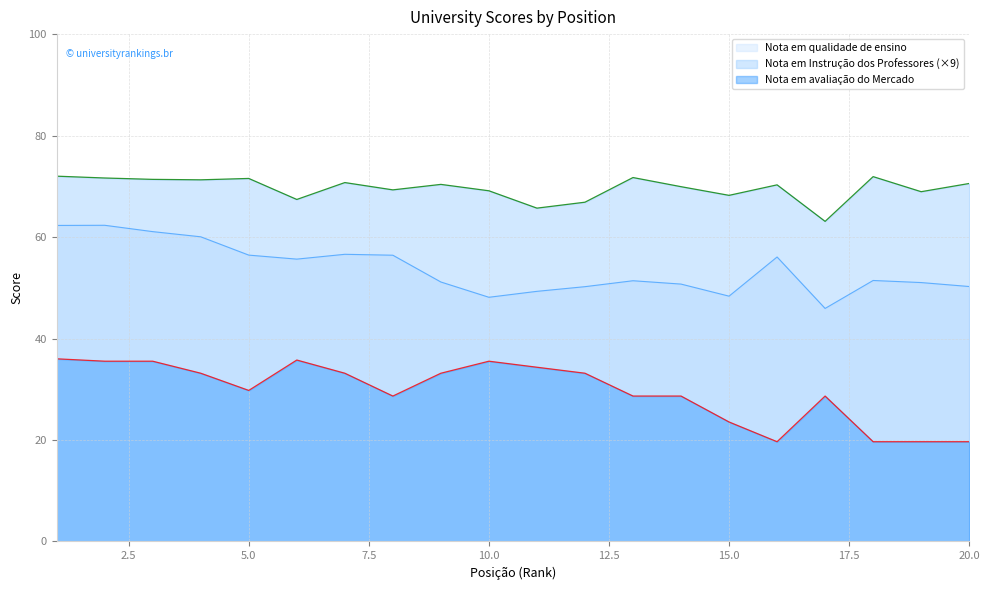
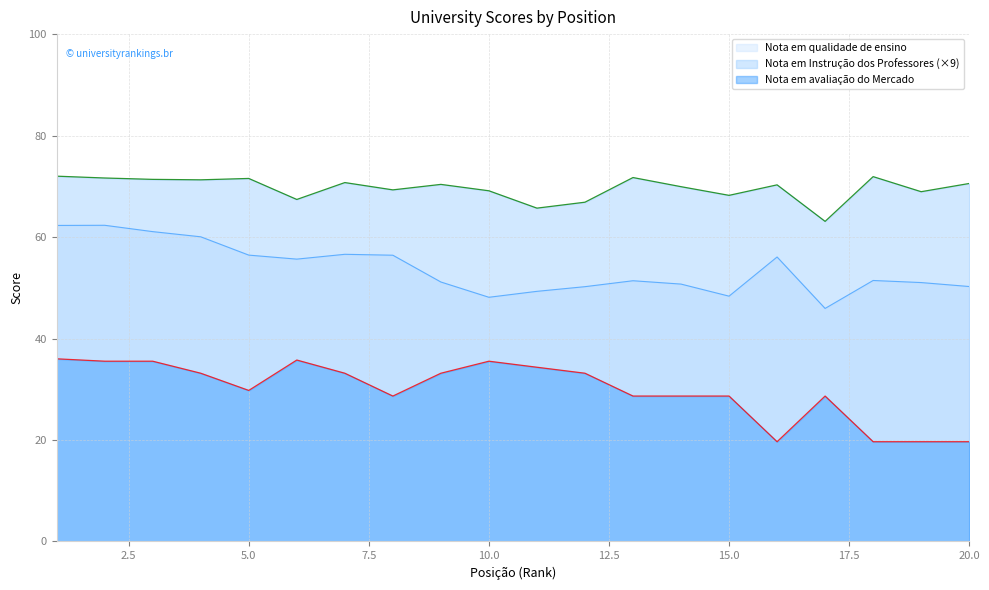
Nota em avaliação do Mercado, 15.0: 24 -> 29
